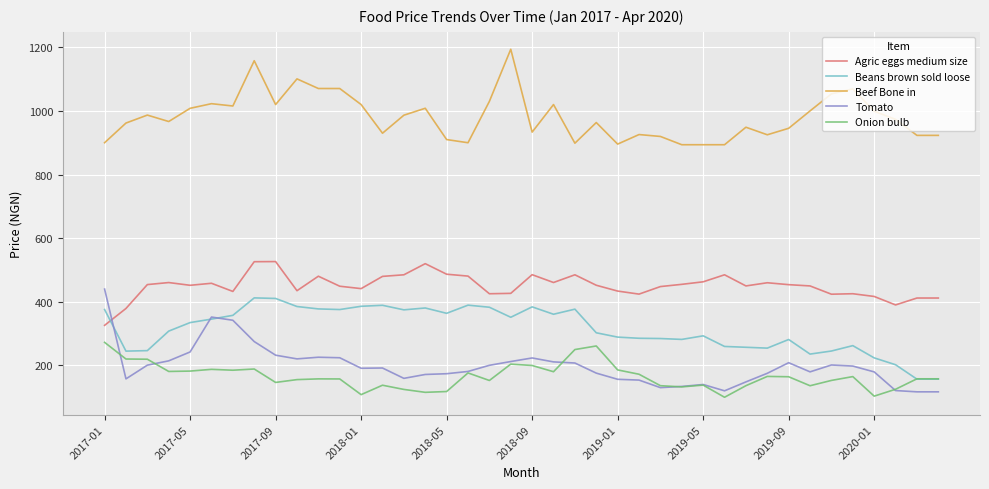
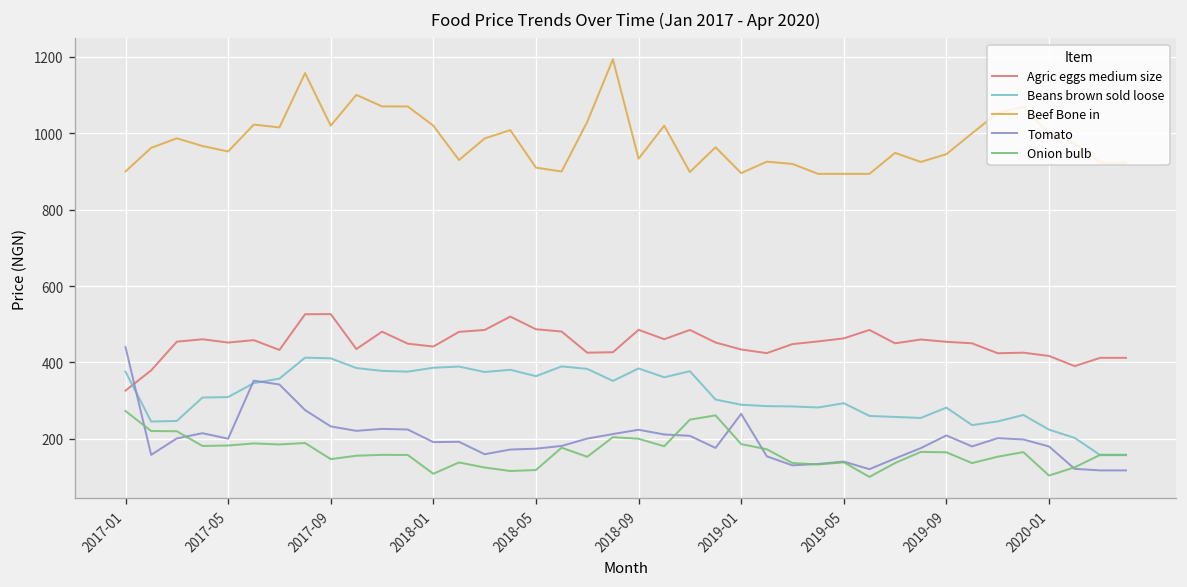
Beans brown sold loose, 2017-05: 330 -> 310
Beef Bone in, 2017-05: 1010 -> 950
Tomato, 2017-05: 240 -> 200
Tomato, 2019-01: 160 -> 270
